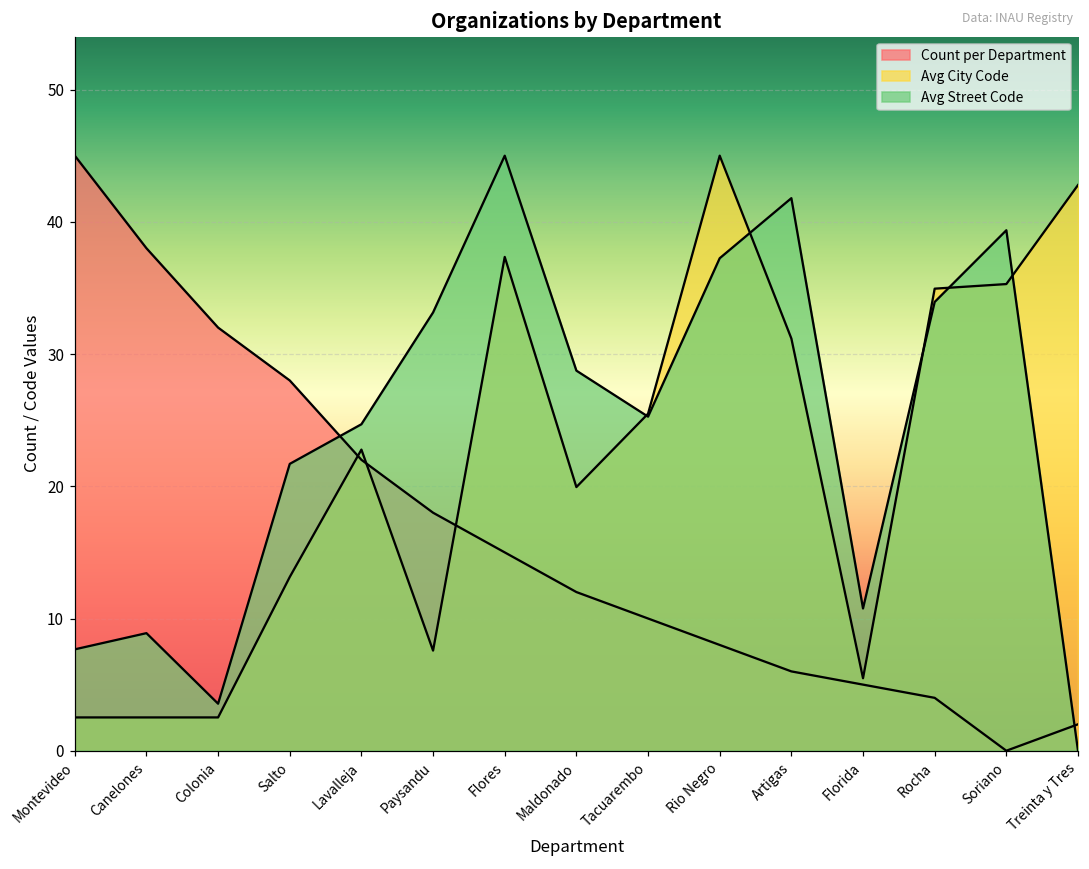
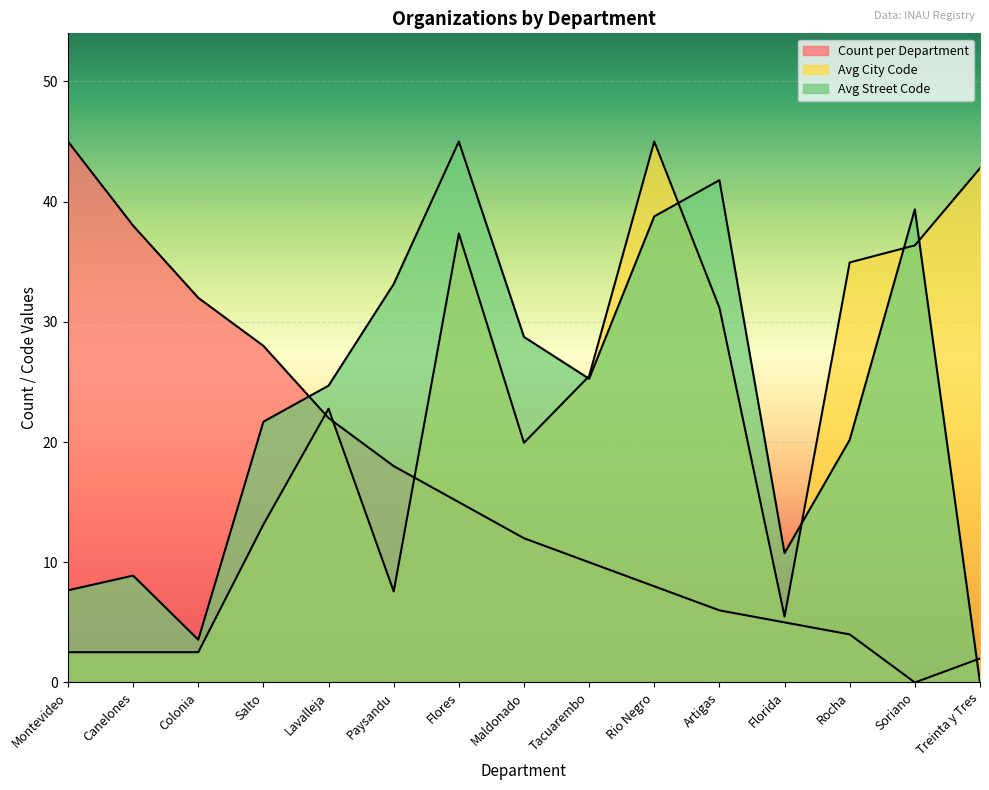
Avg Street Code, Rio Negro: 37.2 -> 38.8
Avg Street Code, Rocha: 33.9 -> 20.2
Avg City Code, Soriano: 35.3 -> 36.4
